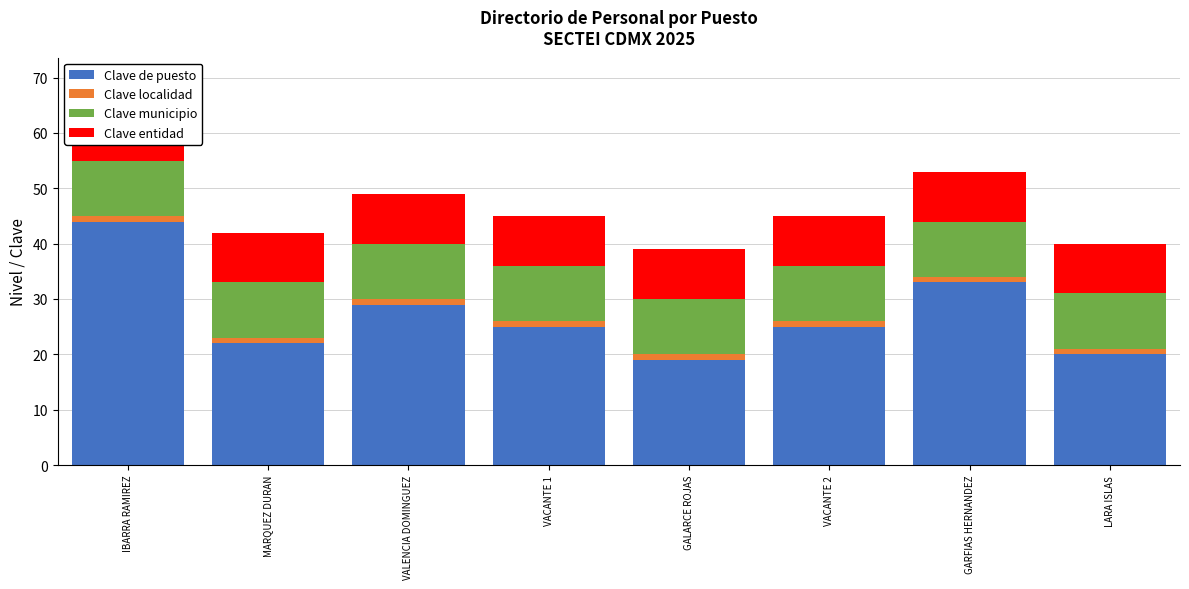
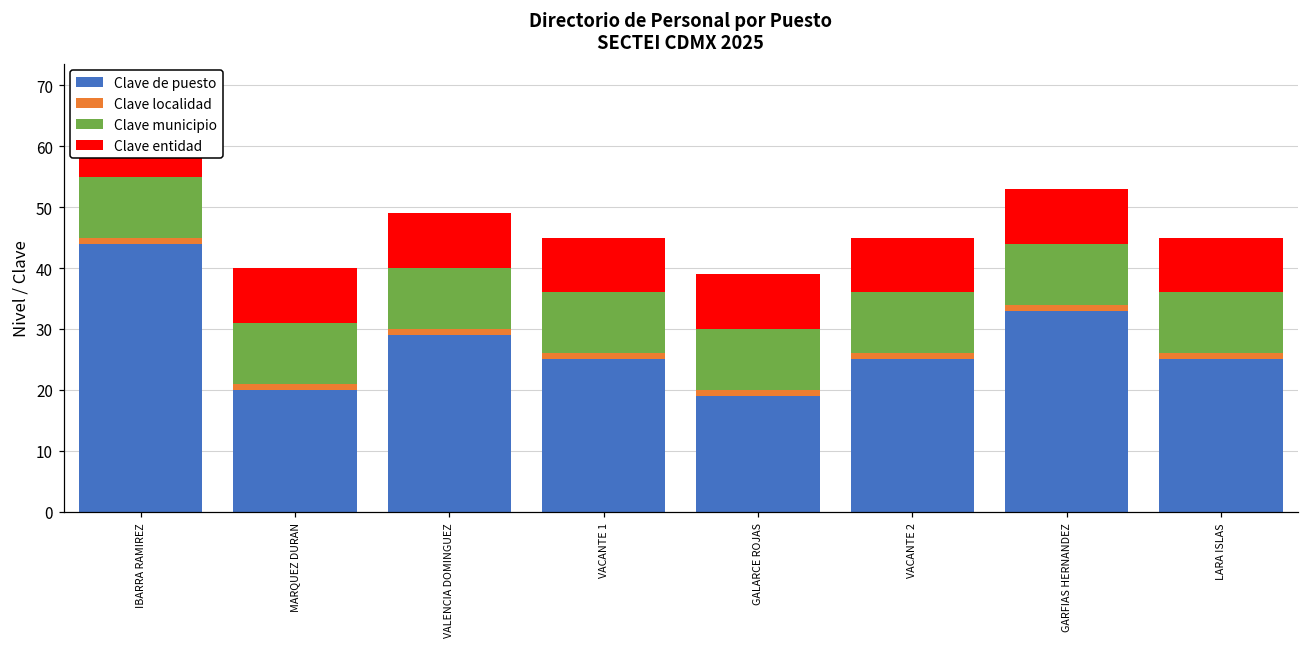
Clave de puesto, MARQUEZ DURAN: 22 -> 20
Clave de puesto, LARA ISLAS: 20 -> 25
